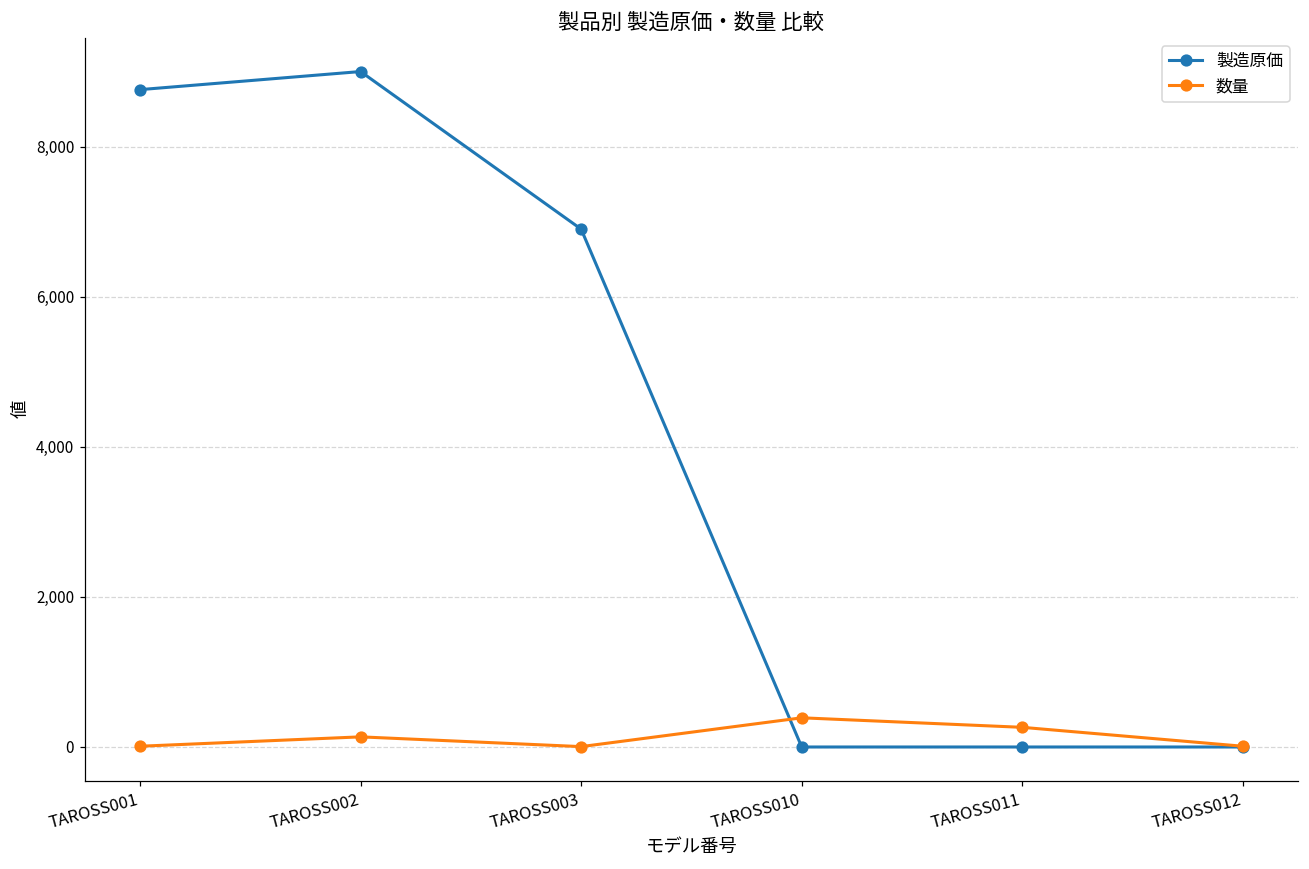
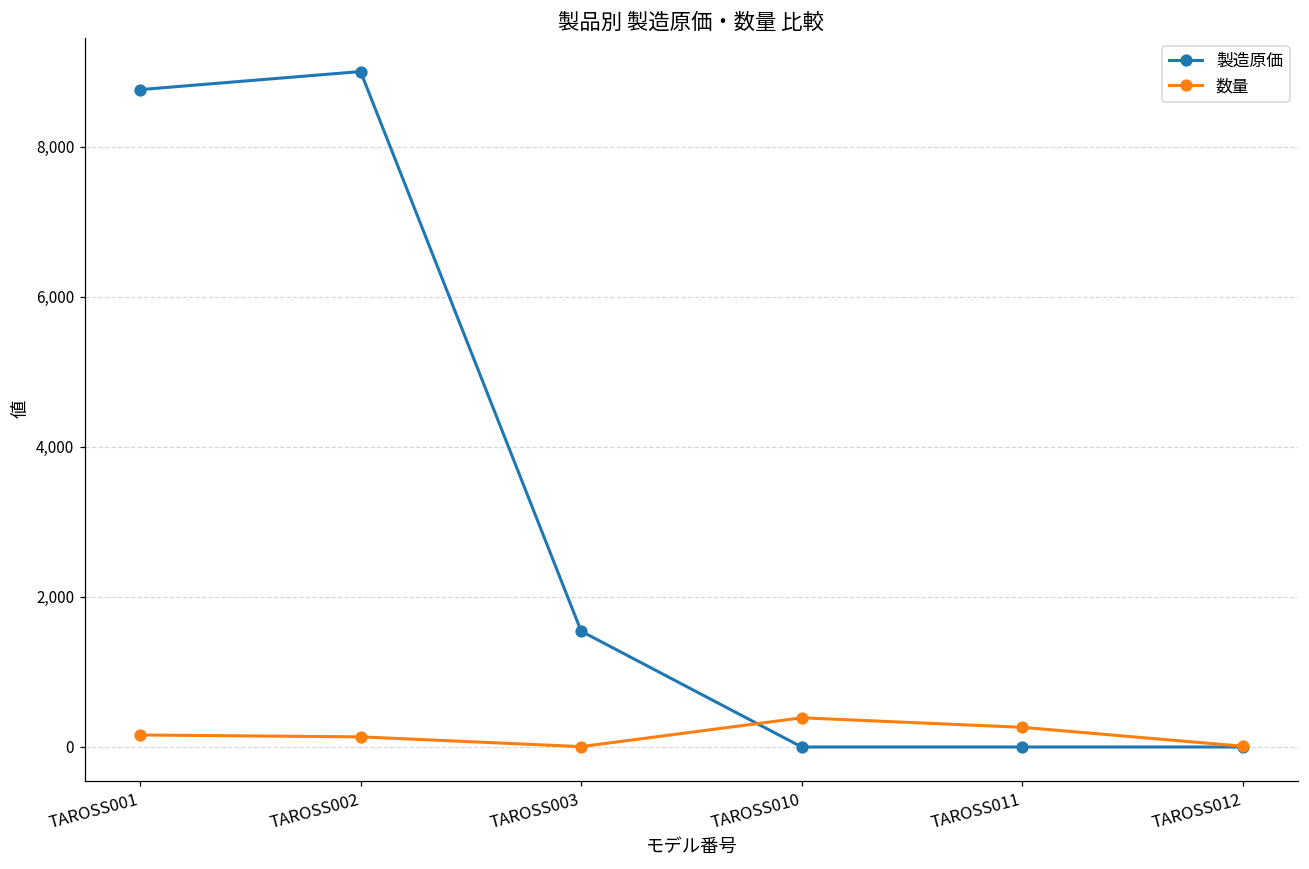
数量, TAROSS001: 0 -> 200
製造原価, TAROSS003: 6,900 -> 1,500
